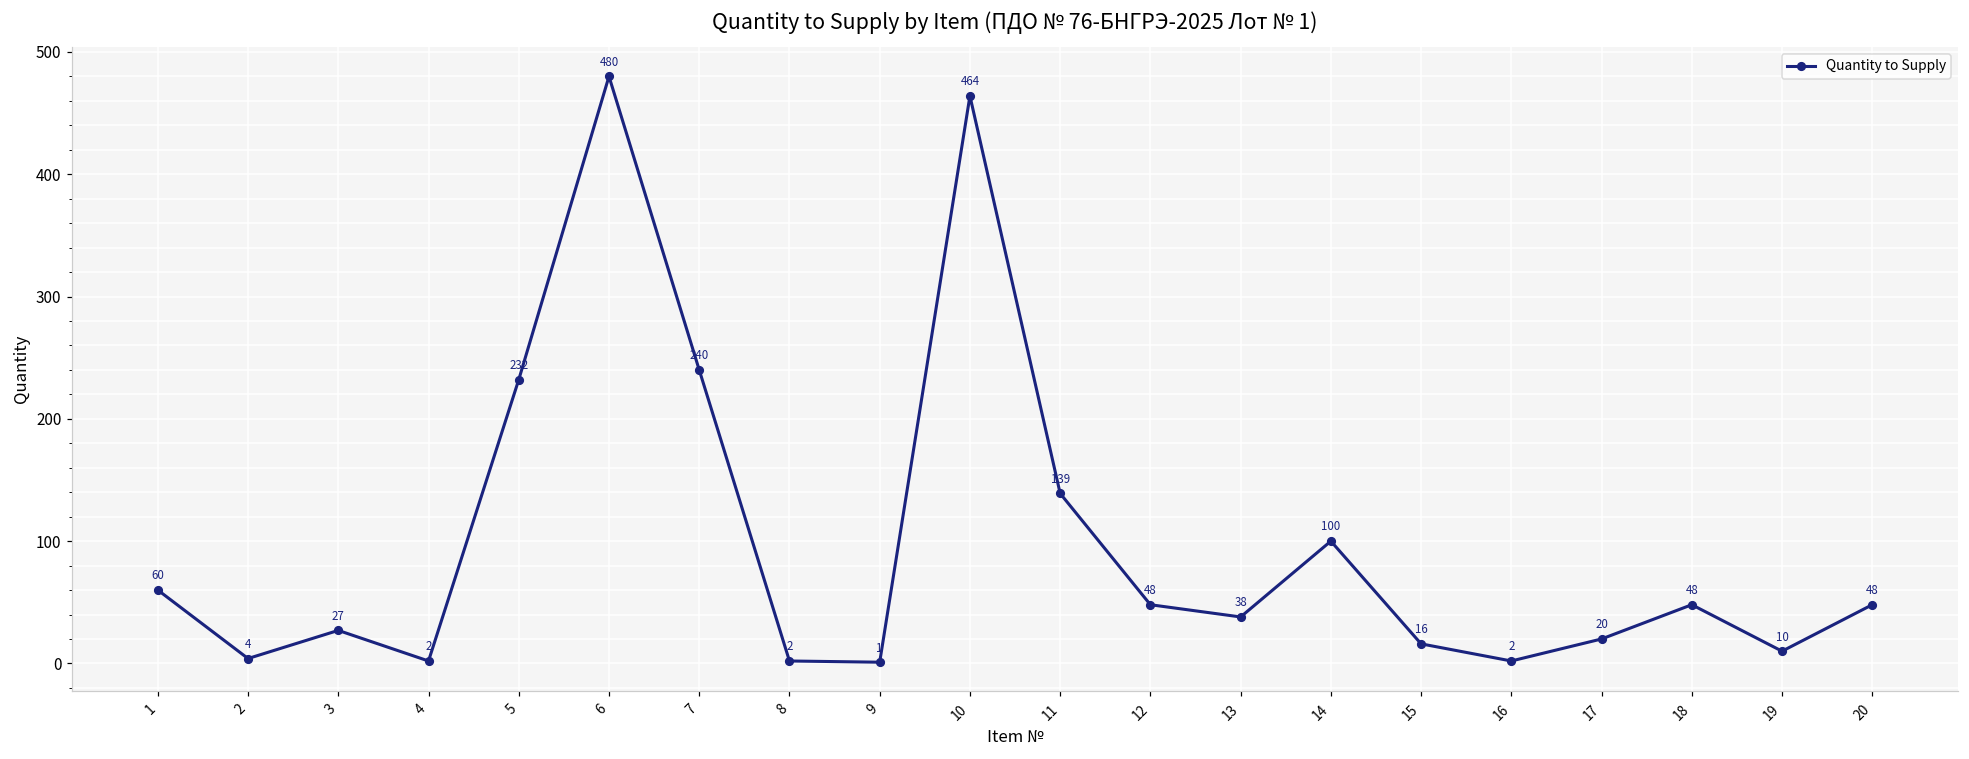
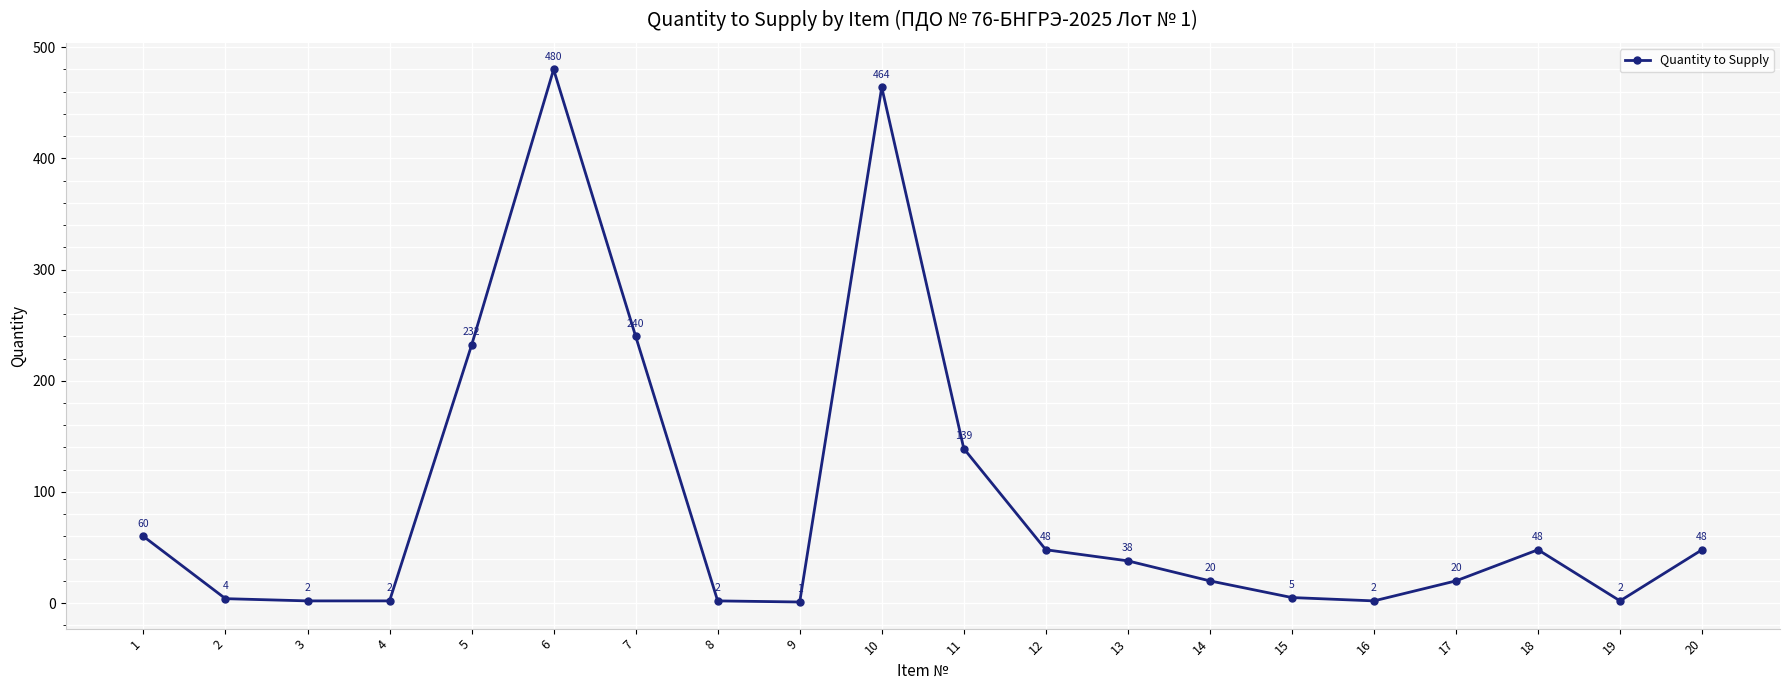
3: 27 -> 2
14: 100 -> 20
15: 16 -> 5
19: 10 -> 2
